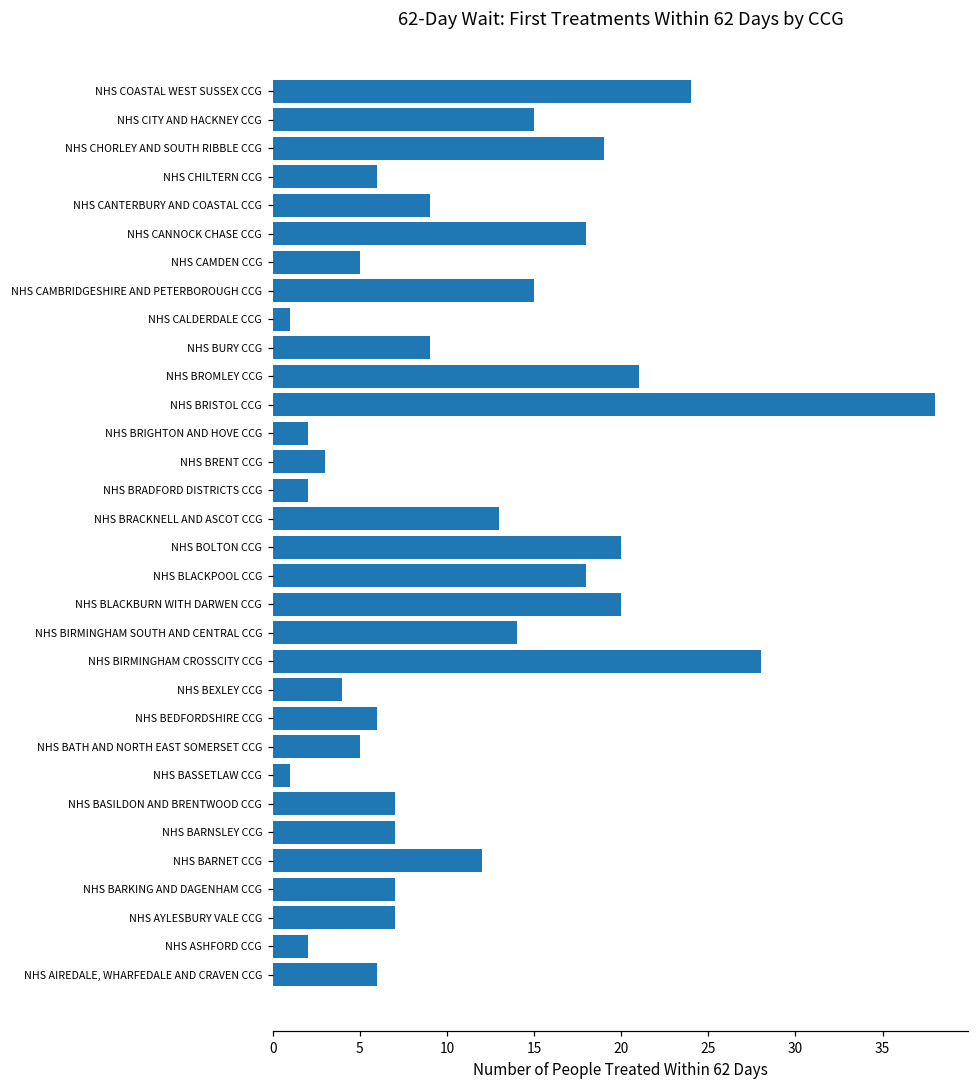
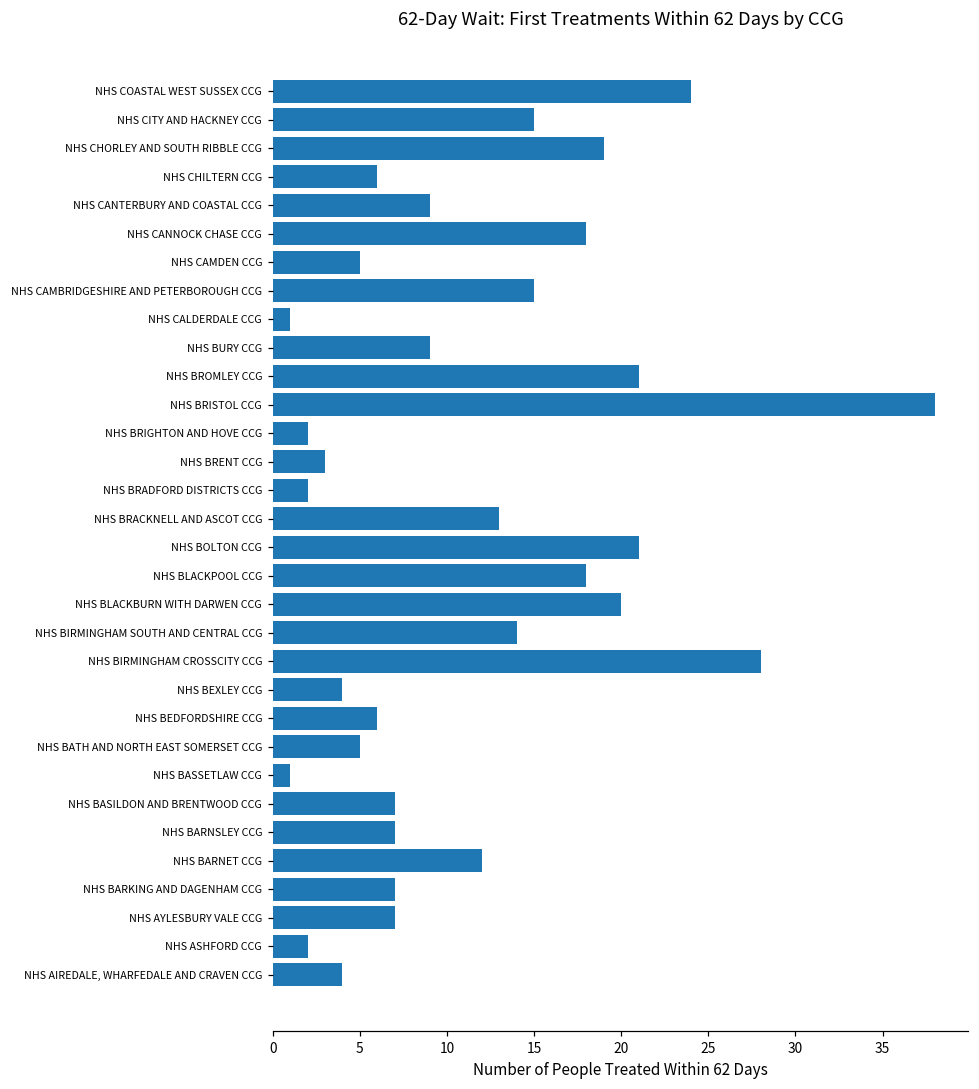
NHS BOLTON CCG: 20 -> 21
NHS AIREDALE, WHARFEDALE AND CRAVEN CCG: 6 -> 4
